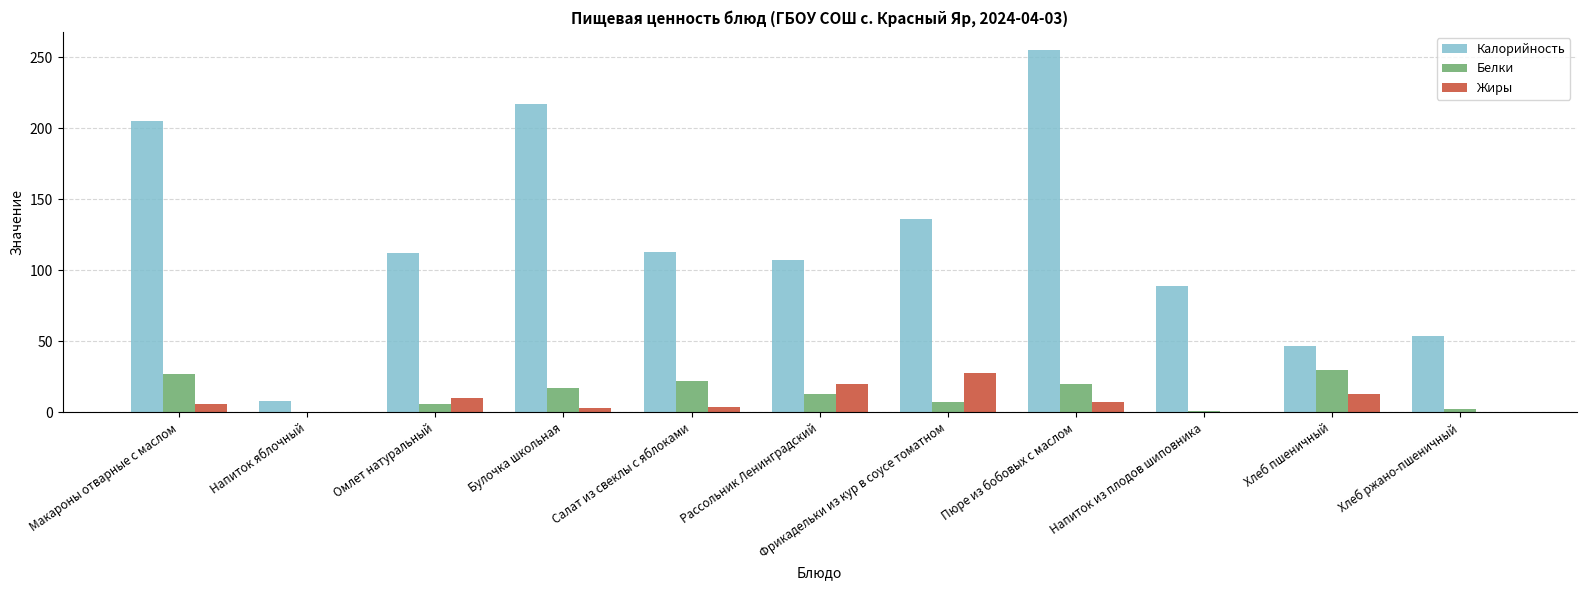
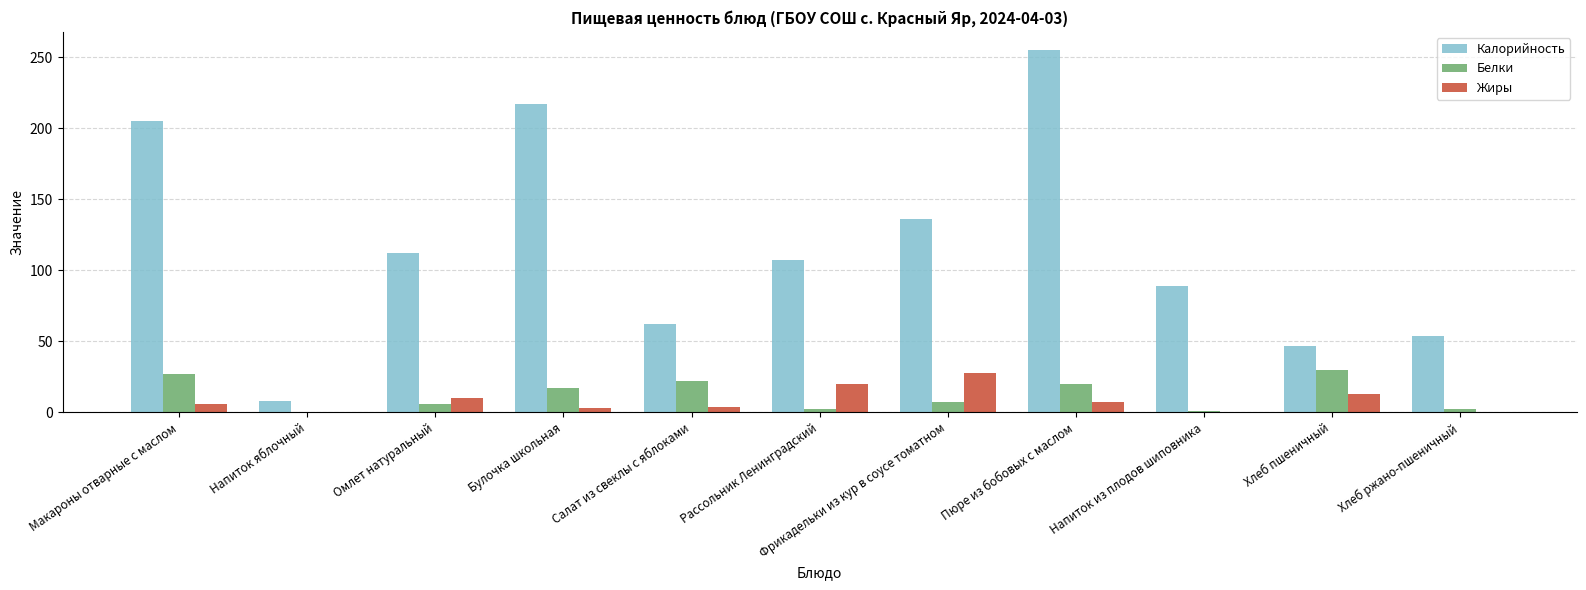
Калорийность, Салат из свеклы с яблоками: 113 -> 62
Белки, Рассольник Ленинградский: 13 -> 2
